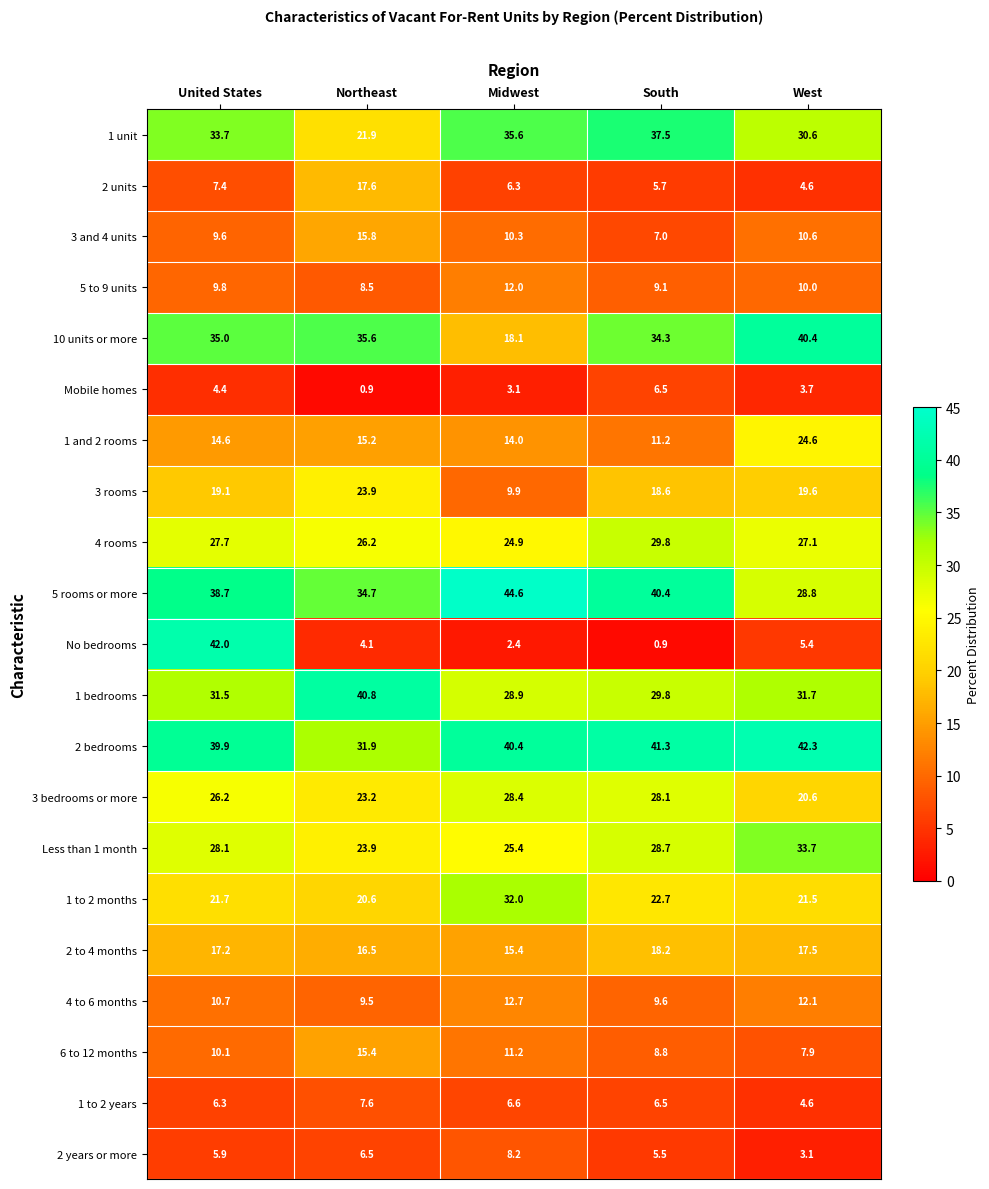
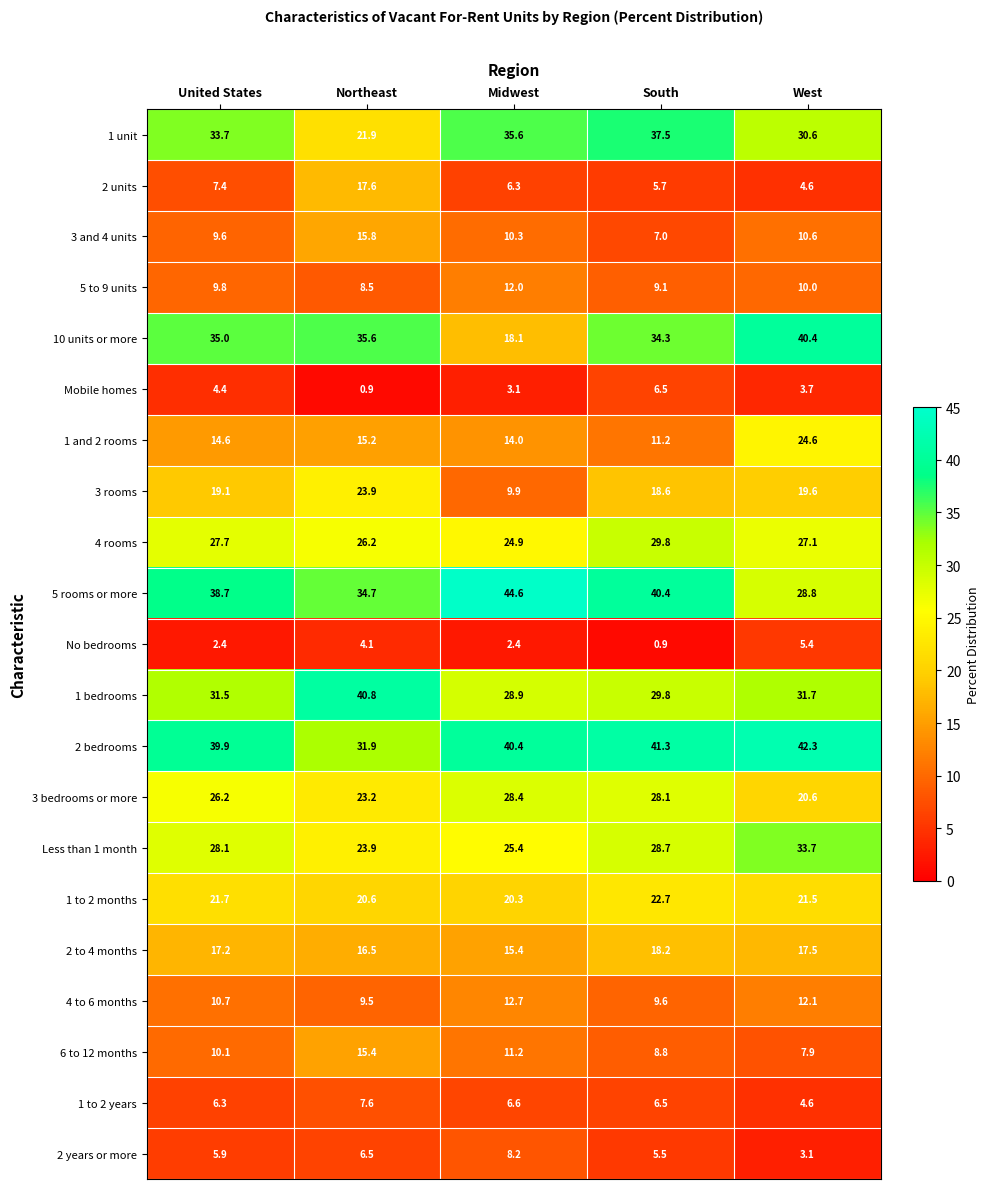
No bedrooms, United States: 42.0 -> 2.4
1 to 2 months, Midwest: 32.0 -> 20.3
